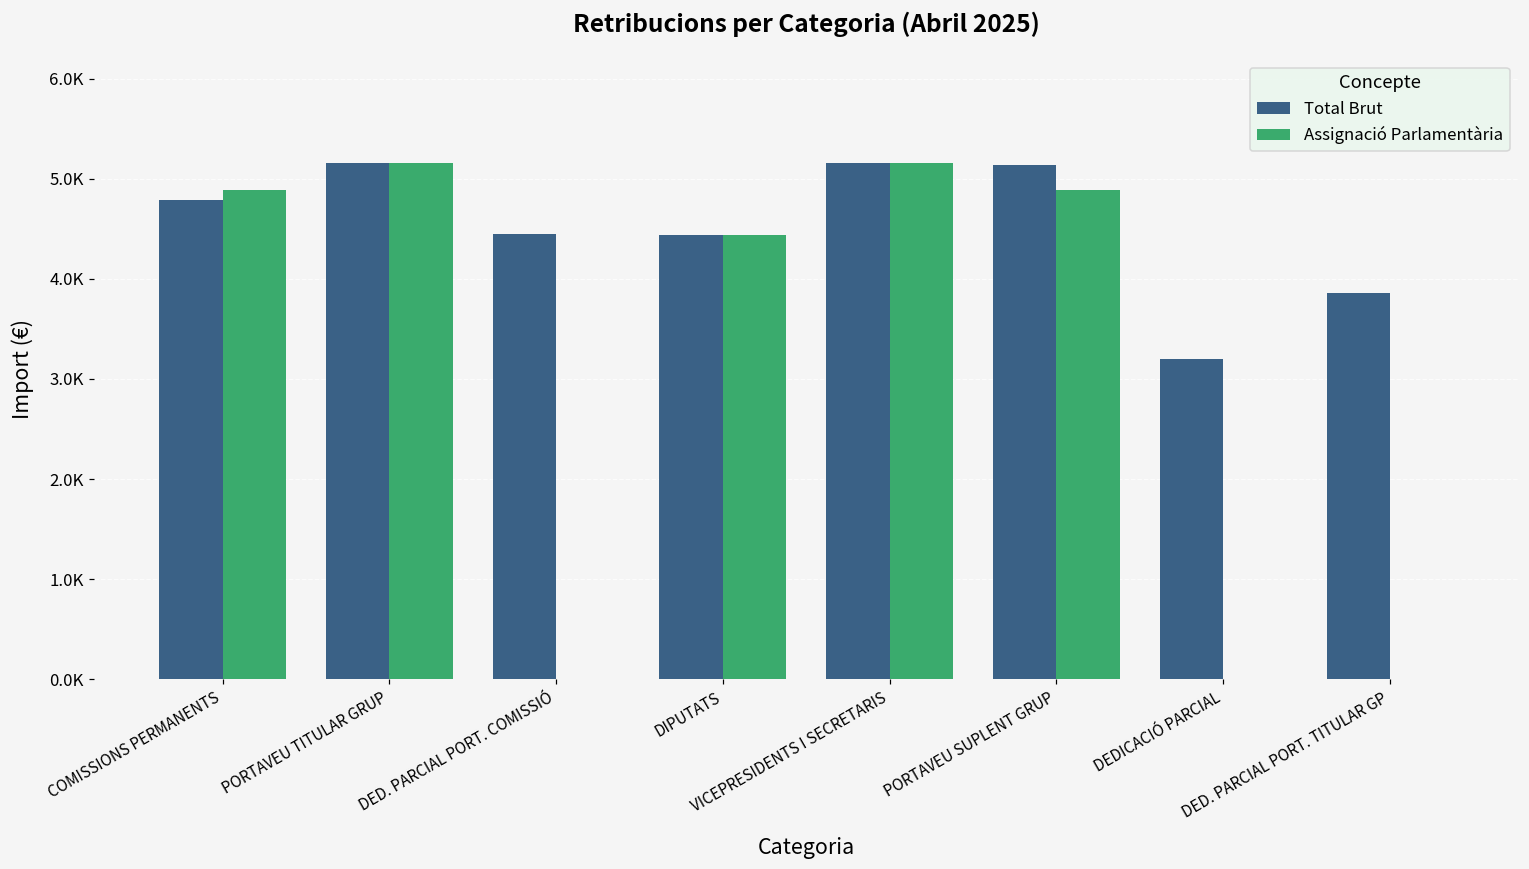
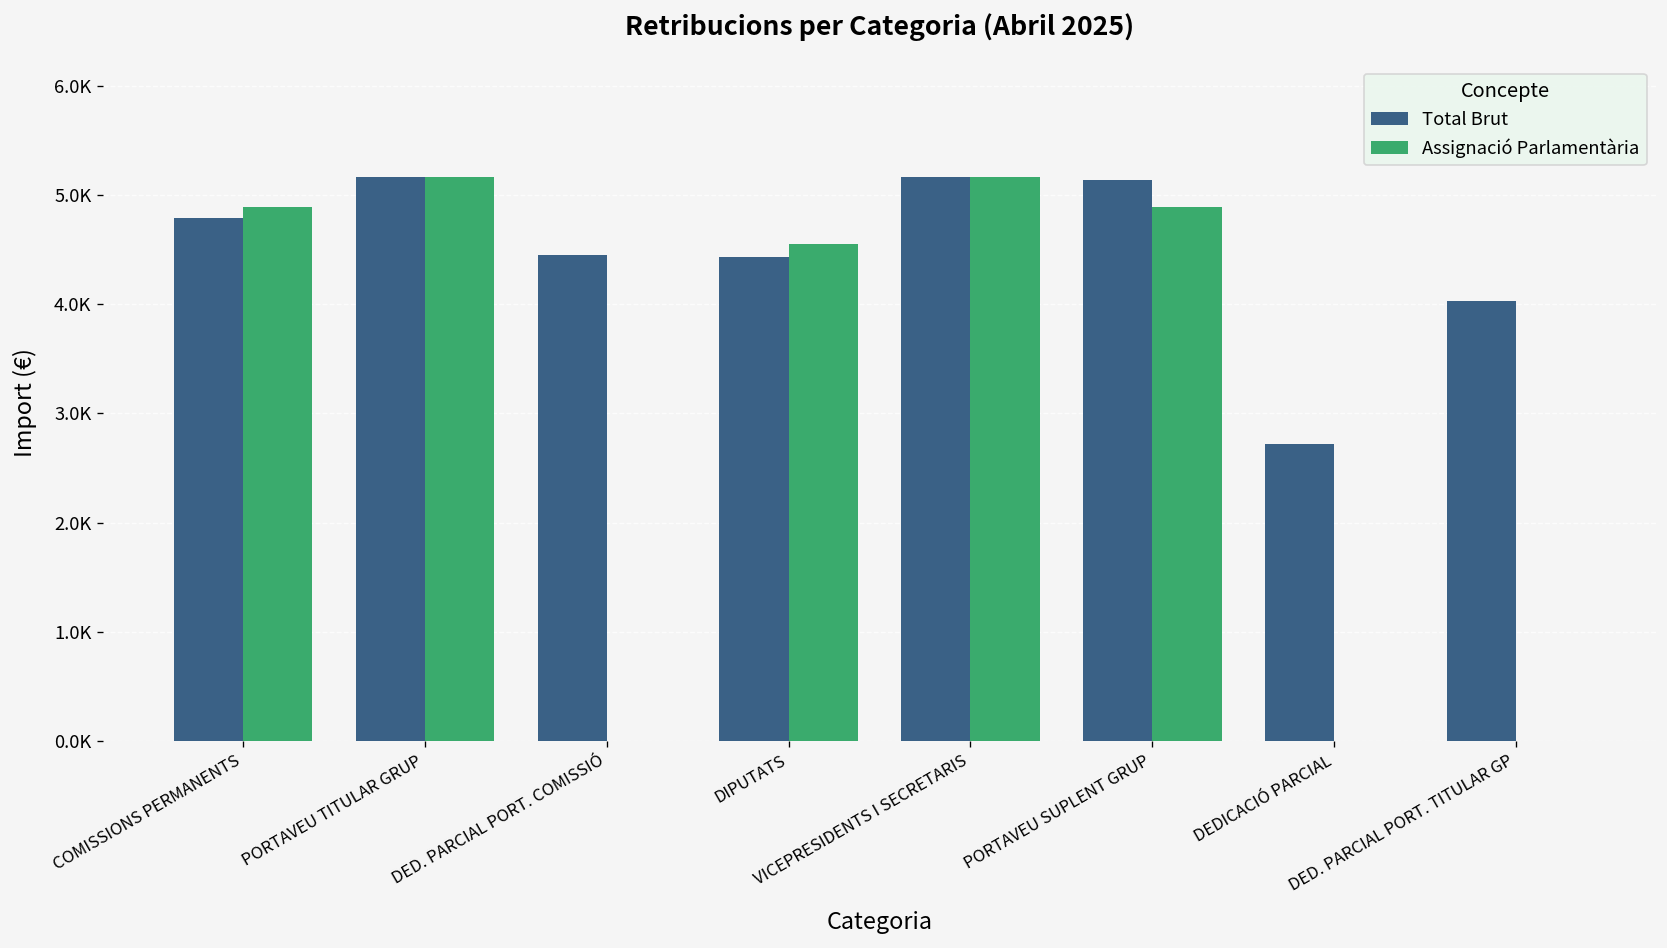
Assignació Parlamentària, DIPUTATS: 4400 -> 4500
Total Brut, DEDICACIÓ PARCIAL: 3200 -> 2700
Total Brut, DED. PARCIAL PORT. TITULAR GP: 3900 -> 4000
